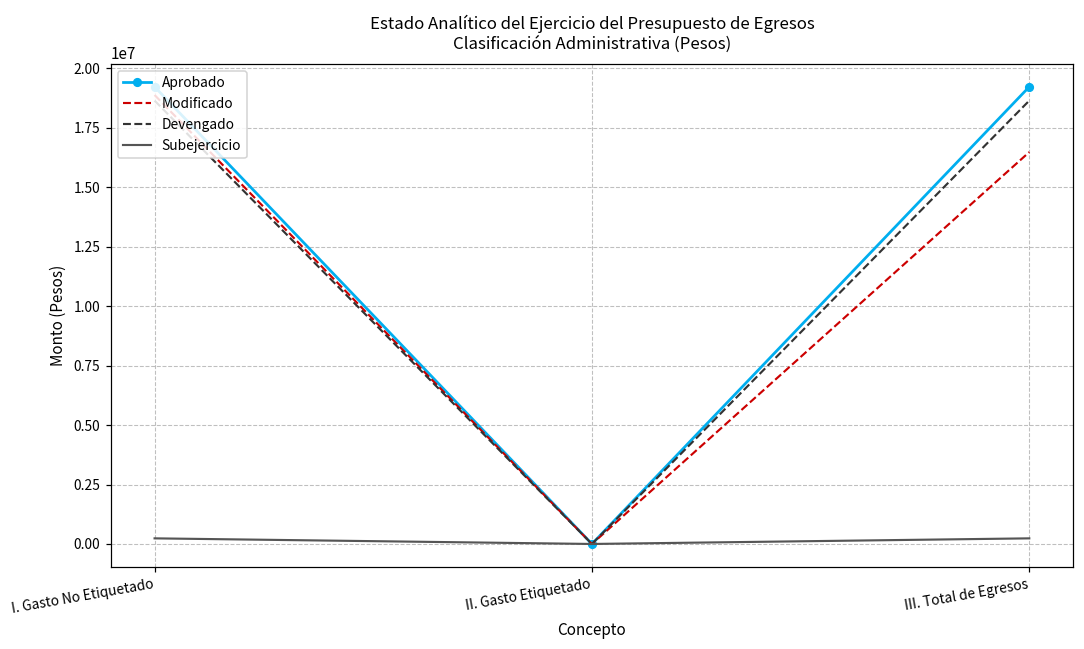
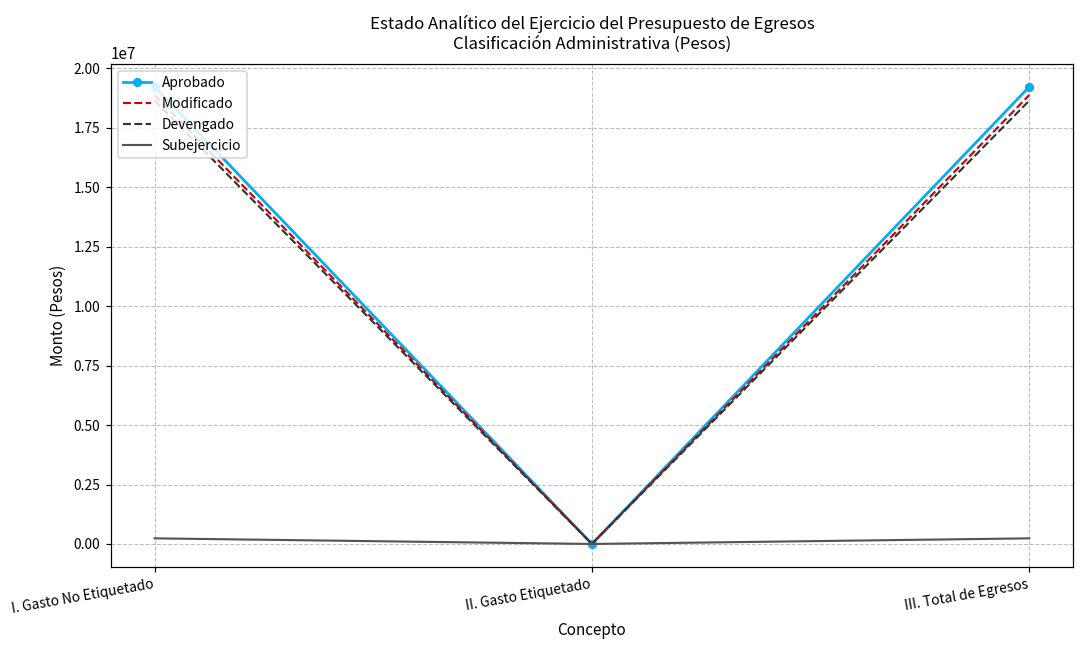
Modificado, III. Total de Egresos: 16500000 -> 18900000
